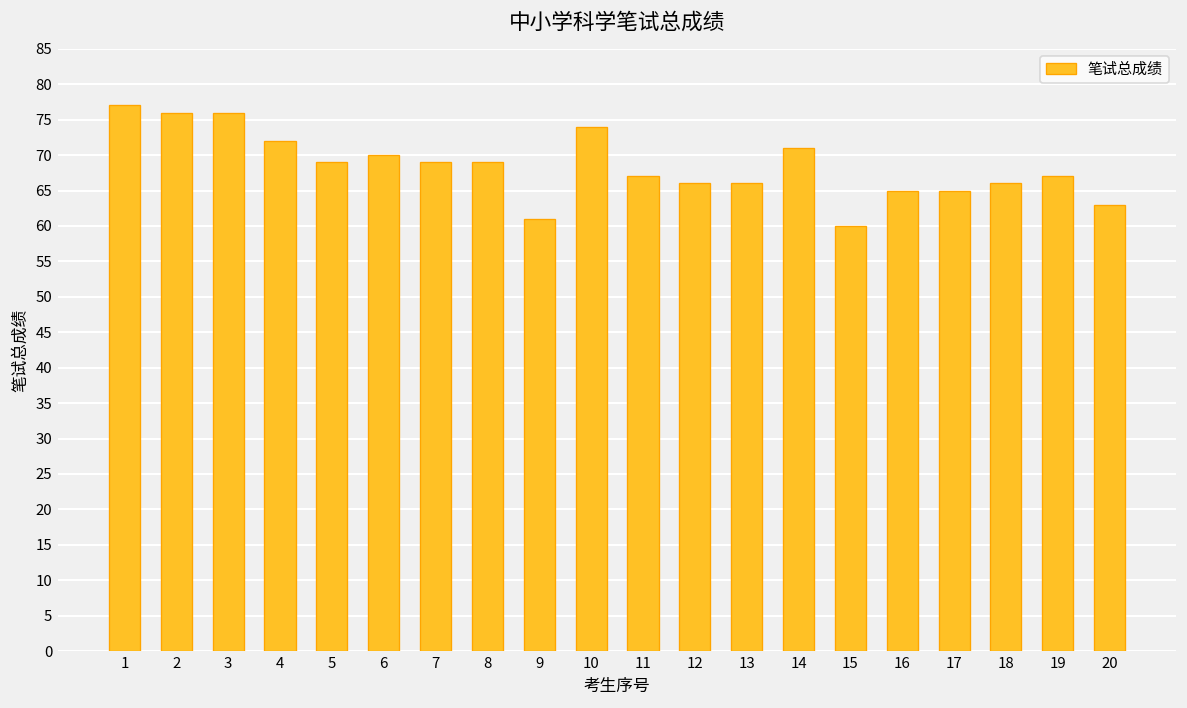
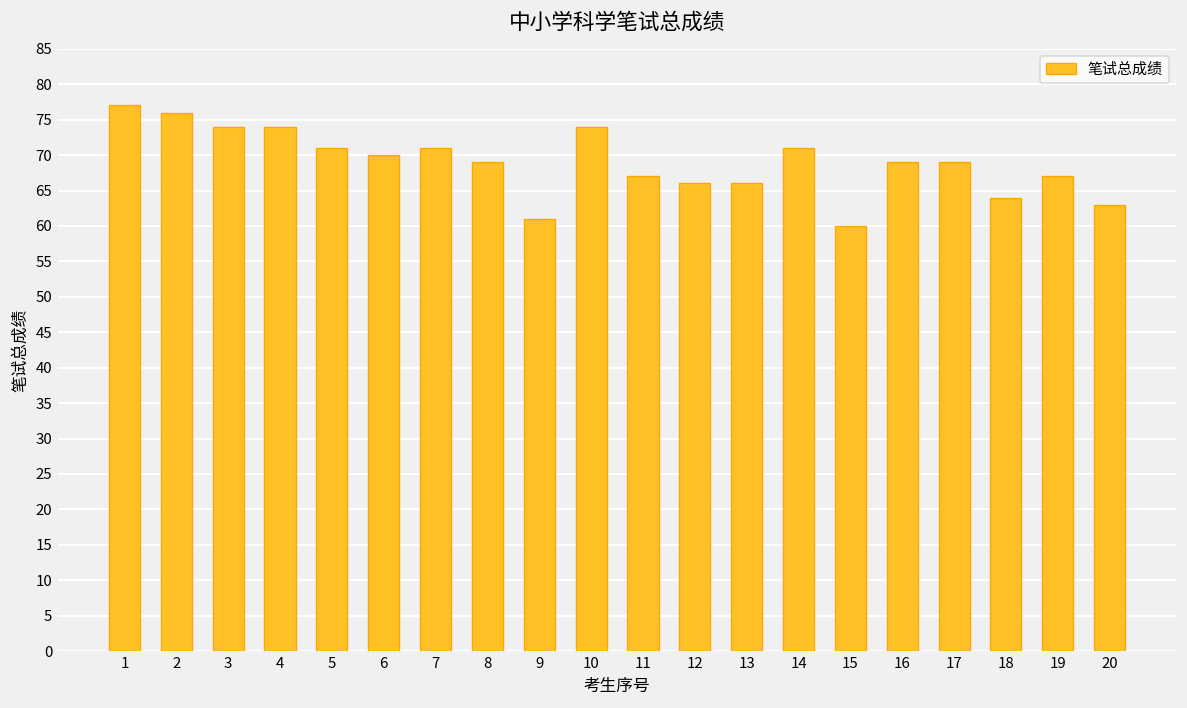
3: 76 -> 74
4: 72 -> 74
5: 69 -> 71
7: 69 -> 71
16: 65 -> 69
17: 65 -> 69
18: 66 -> 64
